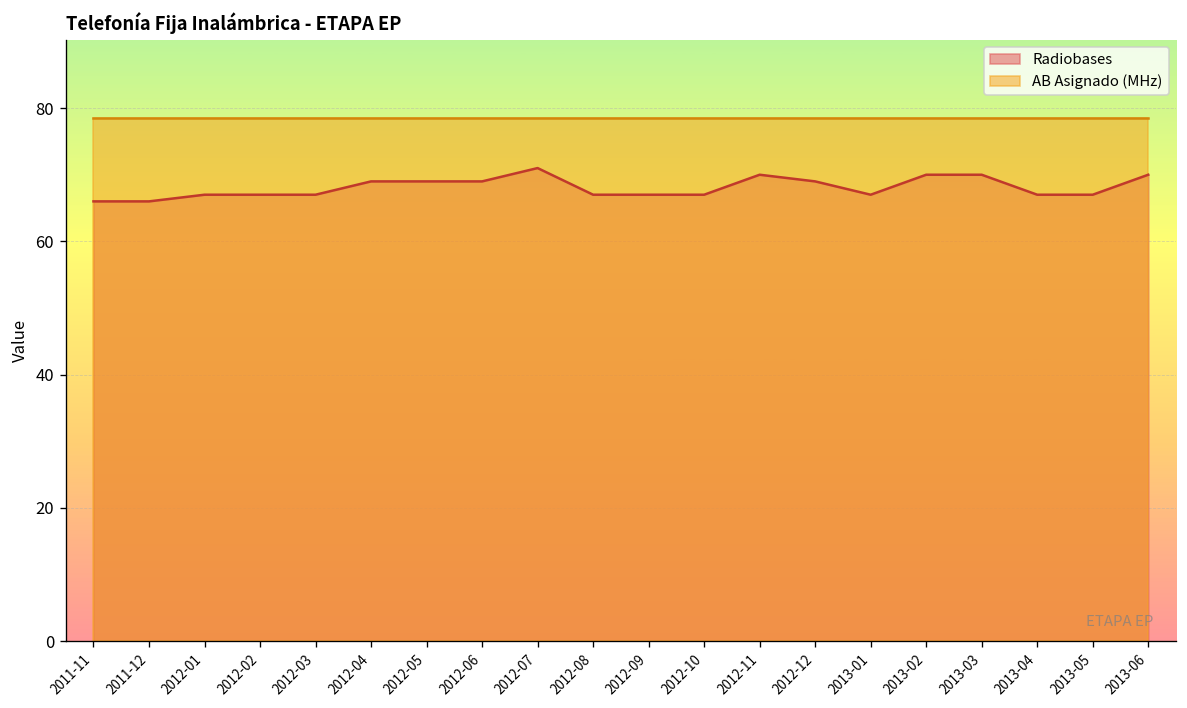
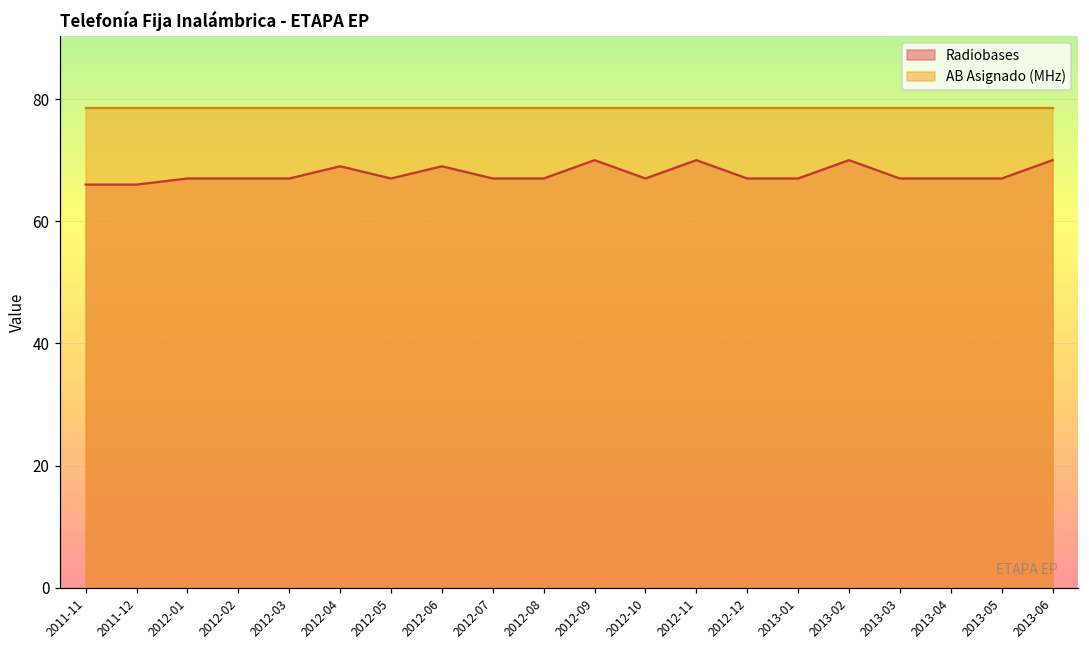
Radiobases, 2012-05: 69 -> 67
Radiobases, 2012-07: 71 -> 67
Radiobases, 2012-09: 67 -> 70
Radiobases, 2012-12: 69 -> 67
Radiobases, 2013-03: 70 -> 67
